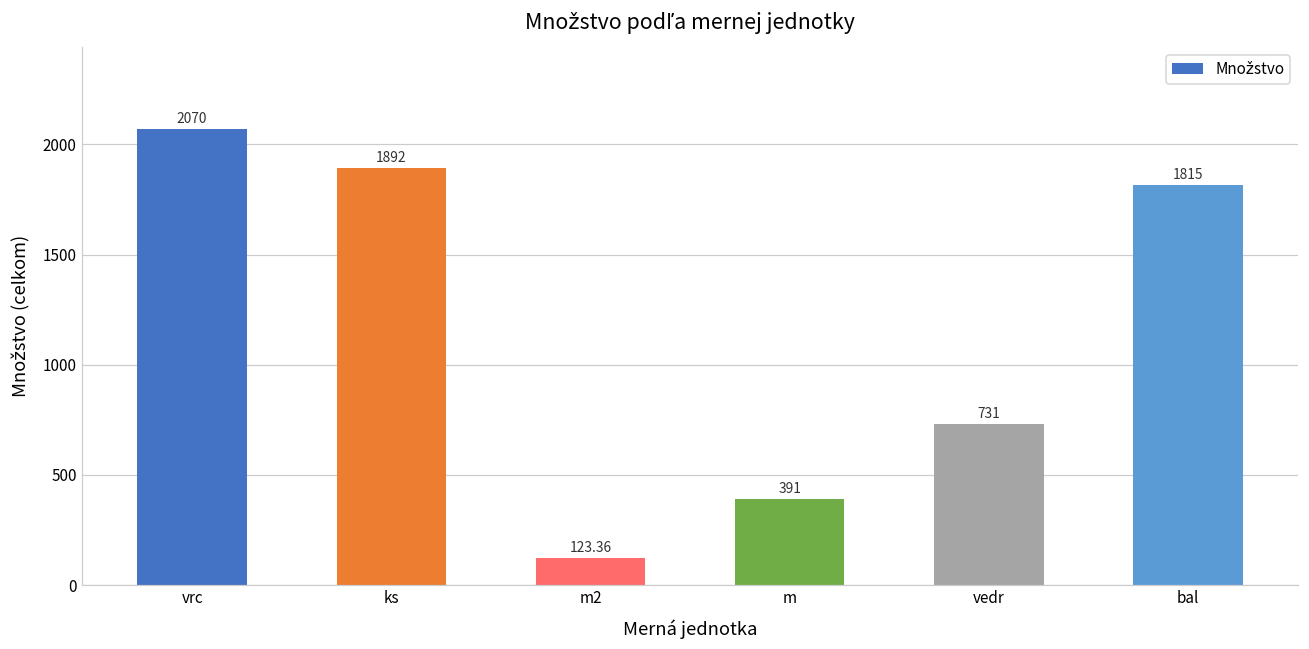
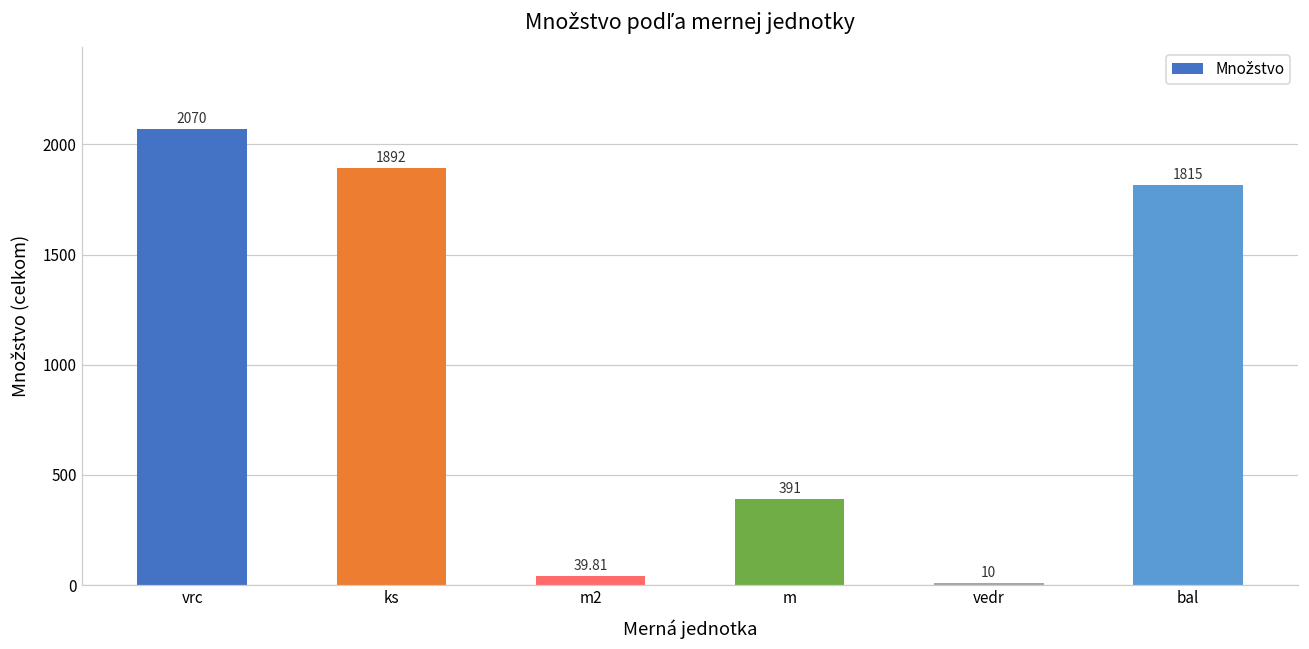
m2: 123.36 -> 39.81
vedr: 731 -> 10
